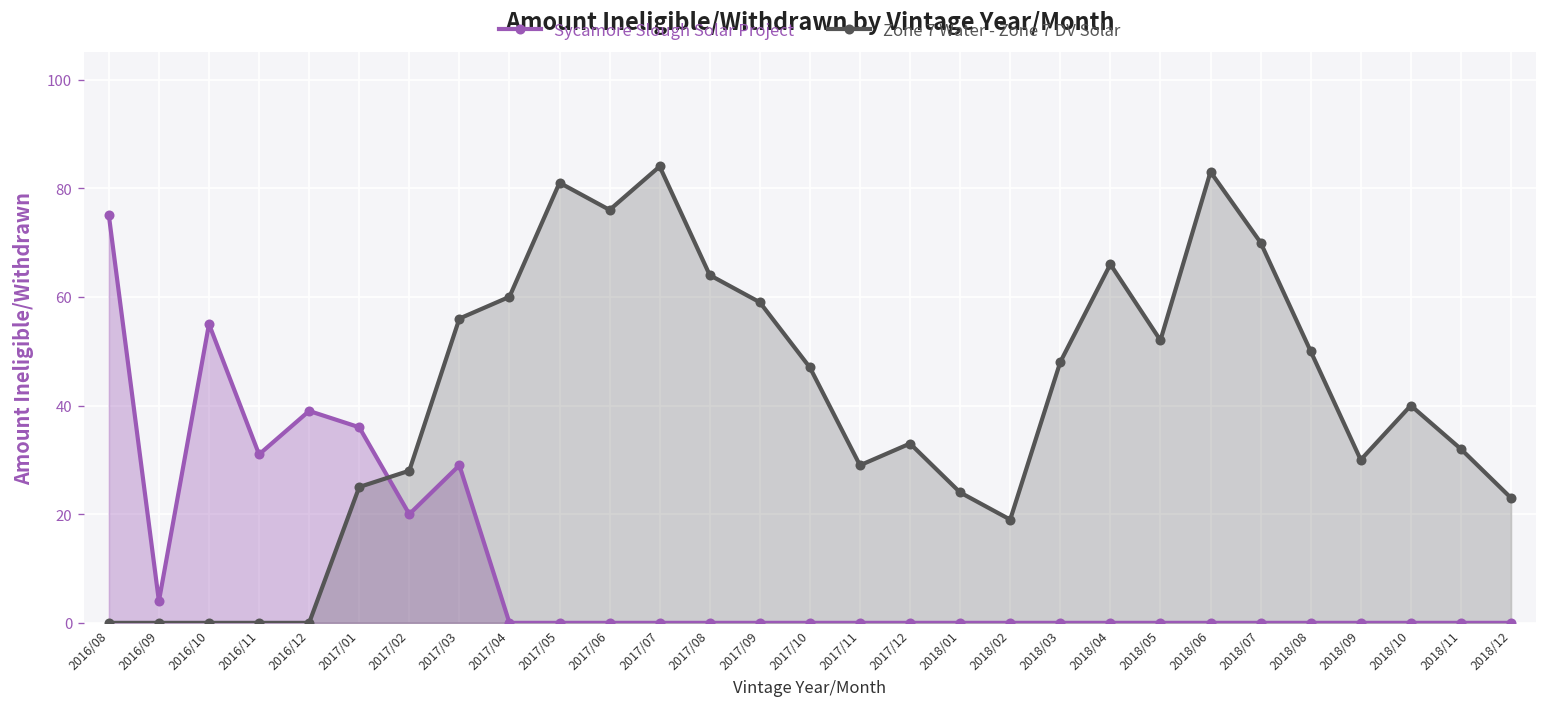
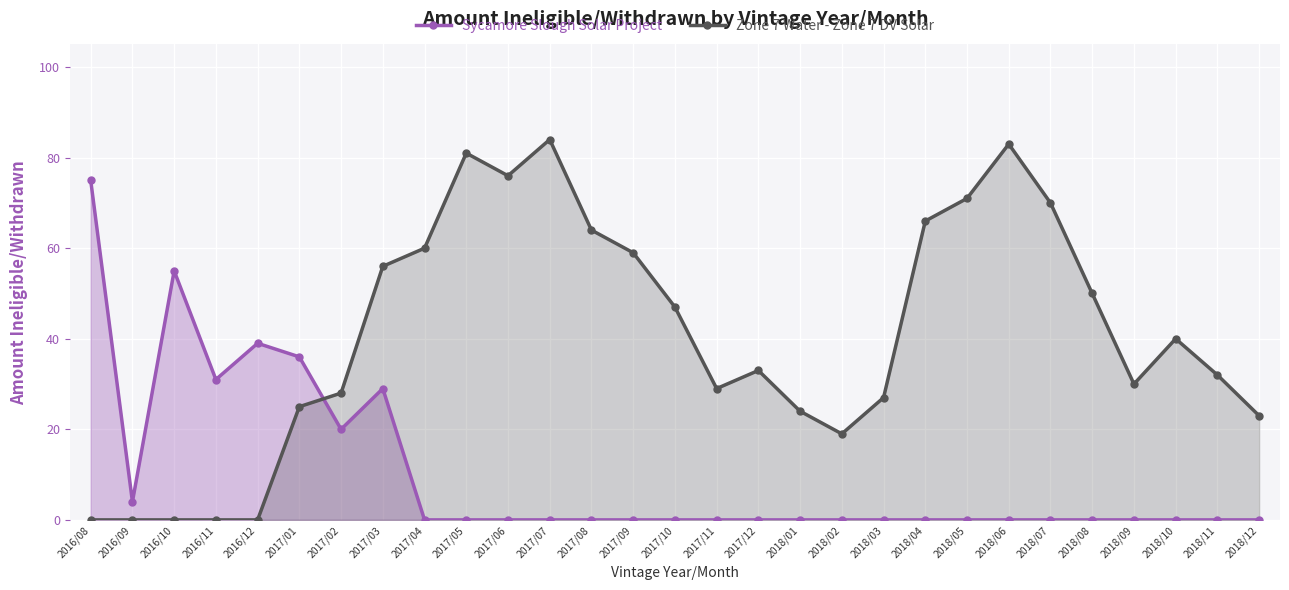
Zone 7 Water - Zone 7 DV Solar, 2018/03: 48 -> 27
Zone 7 Water - Zone 7 DV Solar, 2018/05: 52 -> 71
